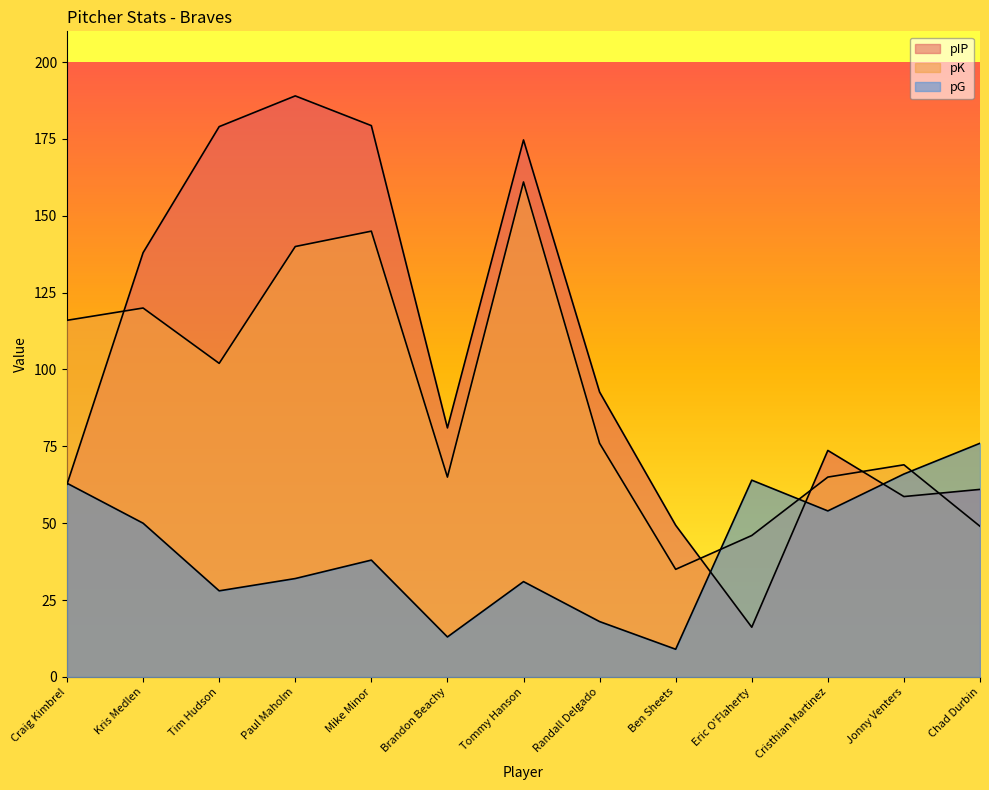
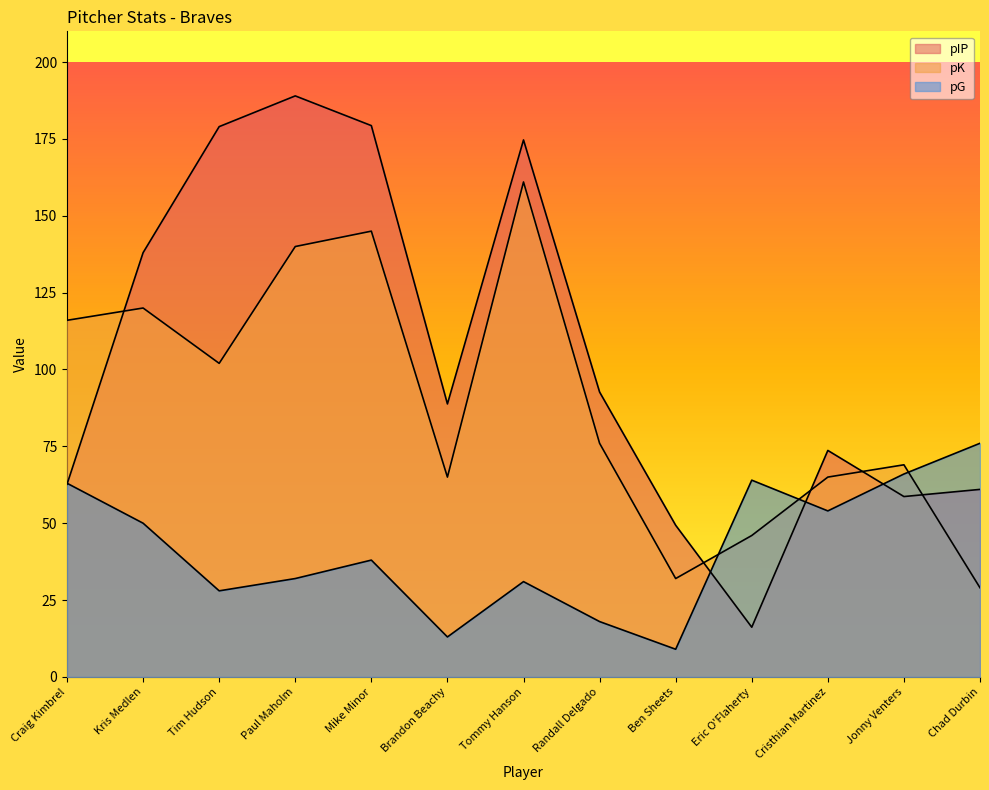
pIP, Brandon Beachy: 81 -> 89
pK, Ben Sheets: 35 -> 32
pK, Chad Durbin: 49 -> 29
